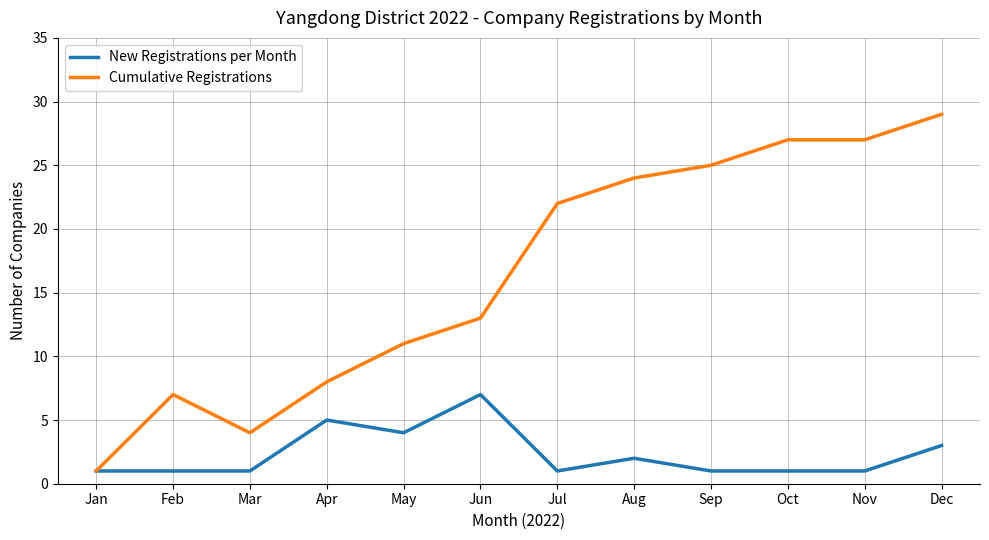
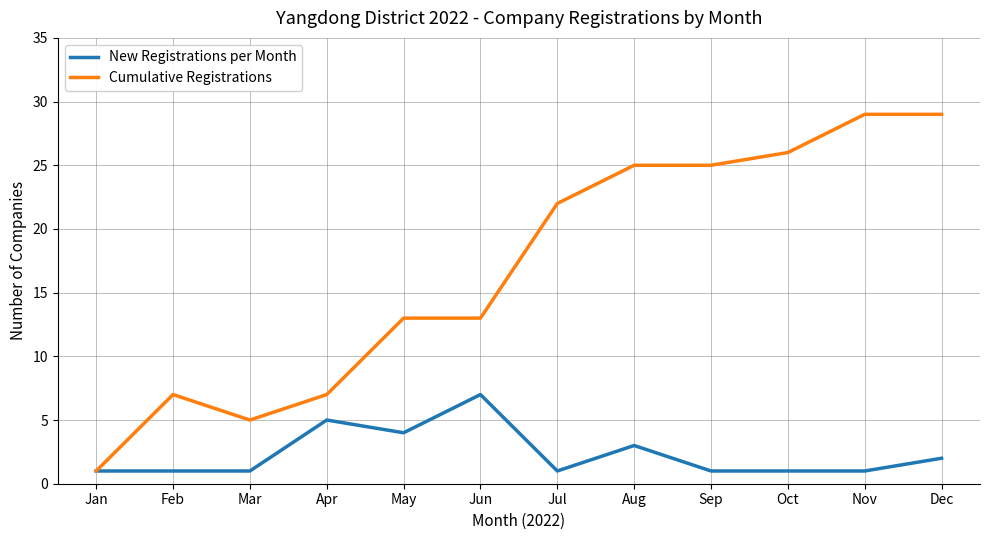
Cumulative Registrations, Mar: 4 -> 5
Cumulative Registrations, Apr: 8 -> 7
Cumulative Registrations, May: 11 -> 13
New Registrations per Month, Aug: 2 -> 3
Cumulative Registrations, Aug: 24 -> 25
Cumulative Registrations, Oct: 27 -> 26
Cumulative Registrations, Nov: 27 -> 29
New Registrations per Month, Dec: 3 -> 2
